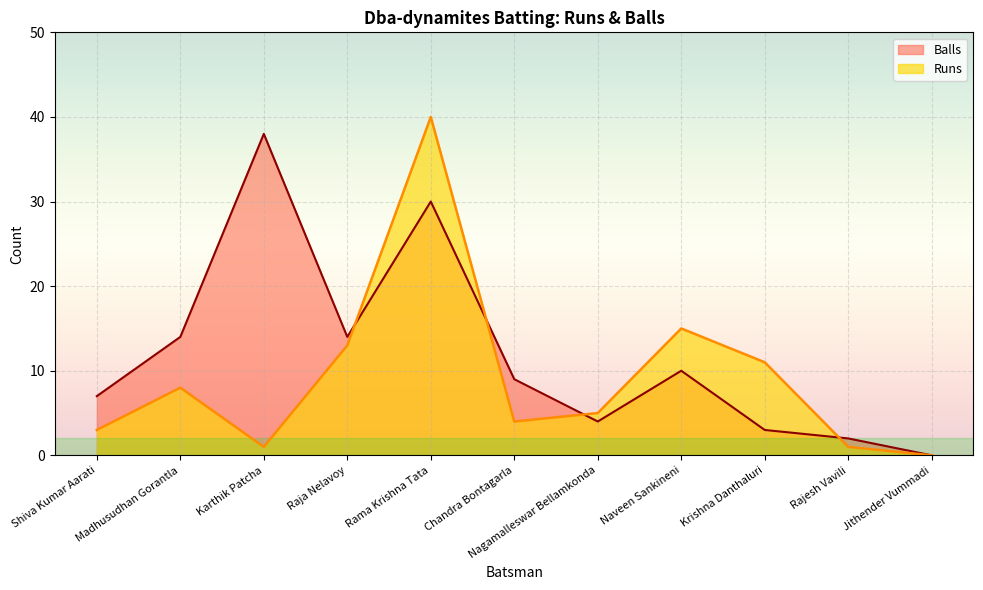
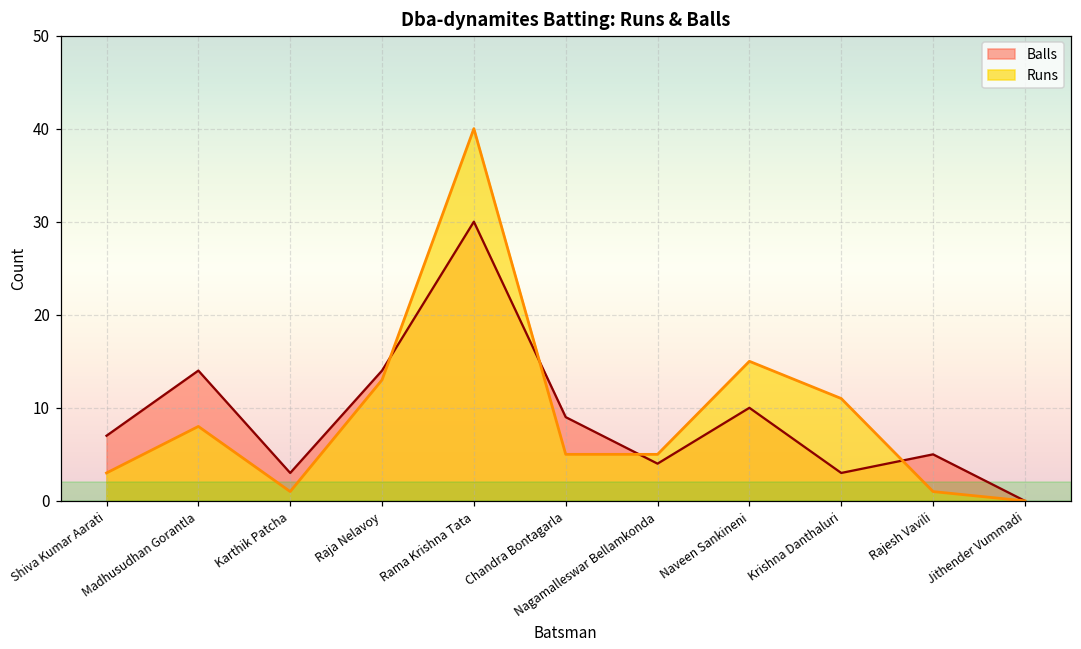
Balls, Karthik Patcha: 38 -> 3
Runs, Chandra Bontagarla: 4 -> 5
Balls, Rajesh Vavili: 2 -> 5
